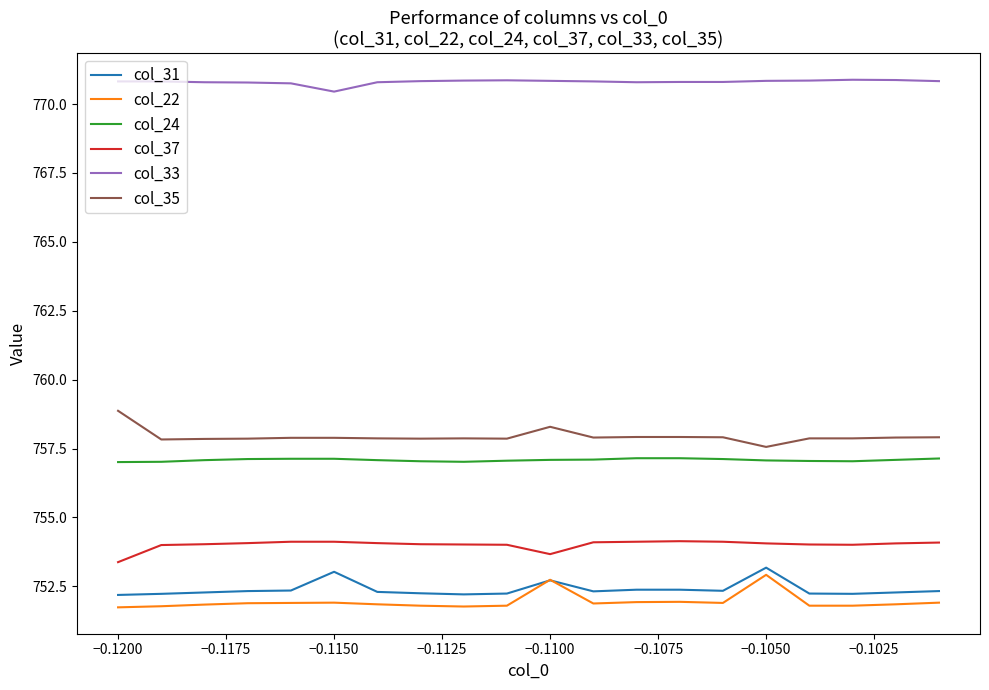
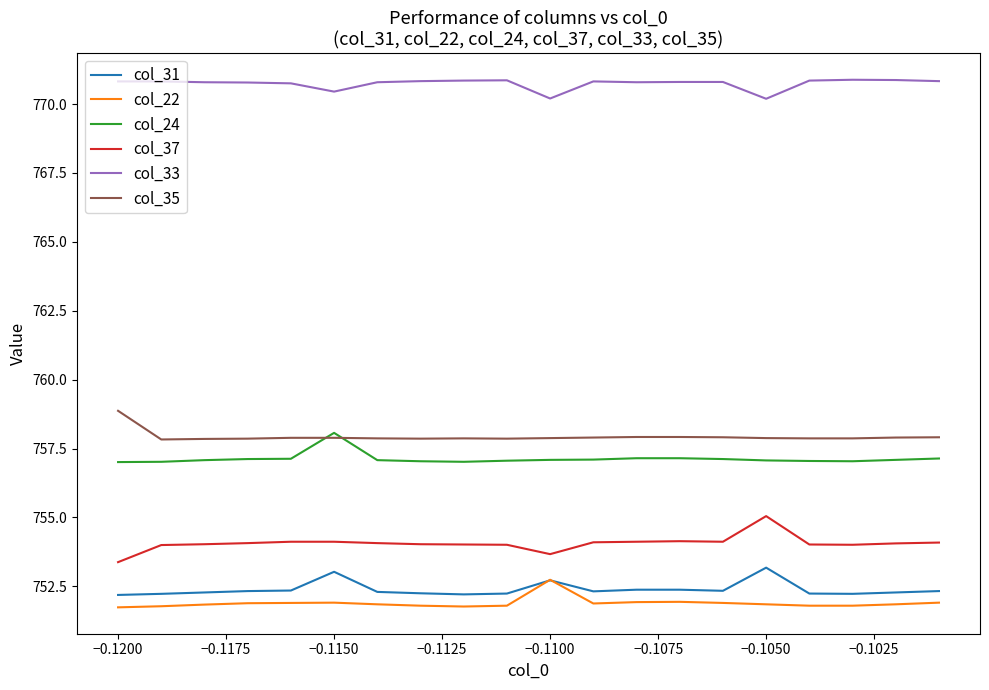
col_24, −0.1150: 757.1 -> 758.1
col_33, −0.1100: 770.8 -> 770.2
col_35, −0.1100: 758.3 -> 757.9
col_22, −0.1050: 752.9 -> 751.9
col_37, −0.1050: 754.1 -> 755.1
col_33, −0.1050: 770.8 -> 770.2
col_35, −0.1050: 757.6 -> 757.9
